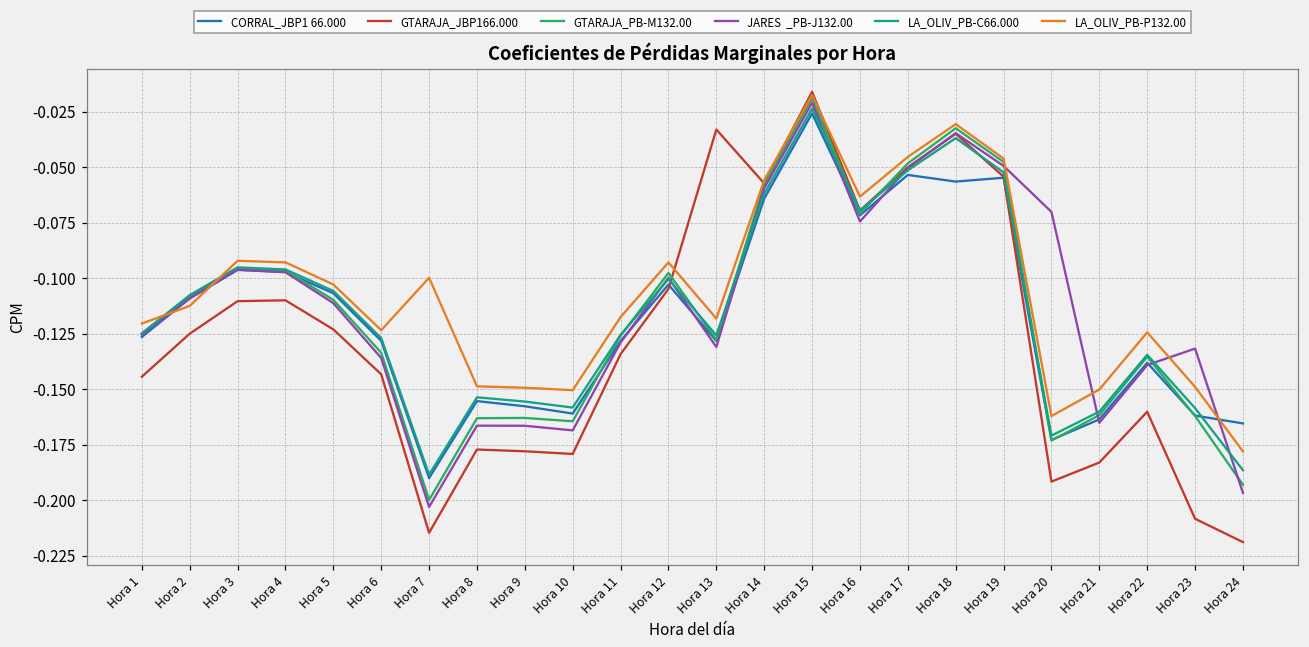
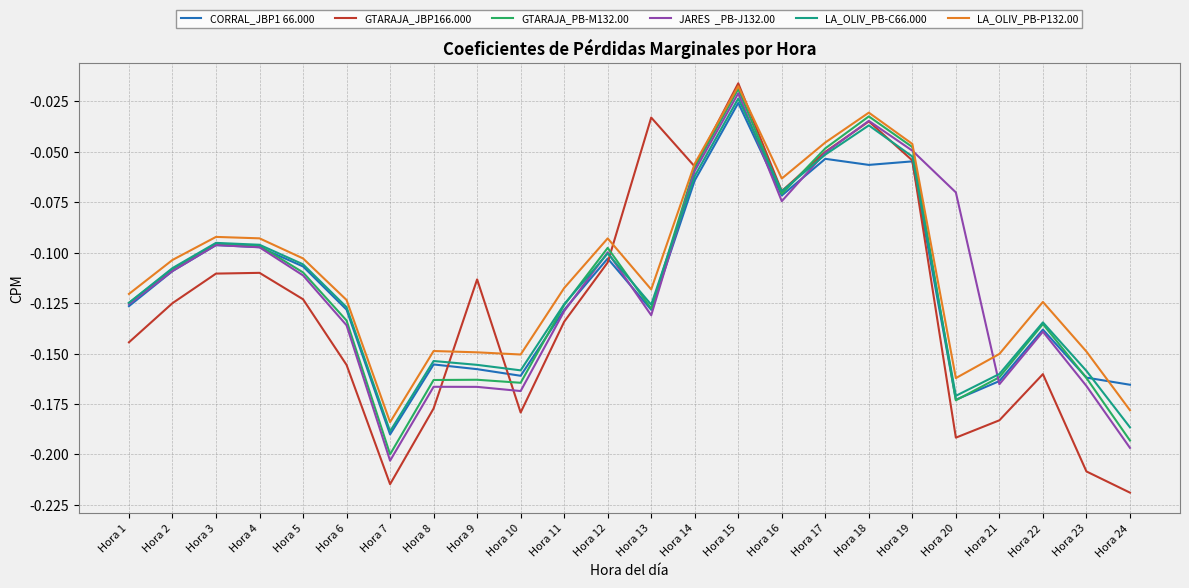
LA_OLIV_PB-P132.00, Hora 2: -0.113 -> -0.104
GTARAJA_JBP166.000, Hora 6: -0.143 -> -0.156
LA_OLIV_PB-P132.00, Hora 7: -0.100 -> -0.184
GTARAJA_JBP166.000, Hora 9: -0.178 -> -0.113
JARES _PB-J132.00, Hora 23: -0.132 -> -0.166
